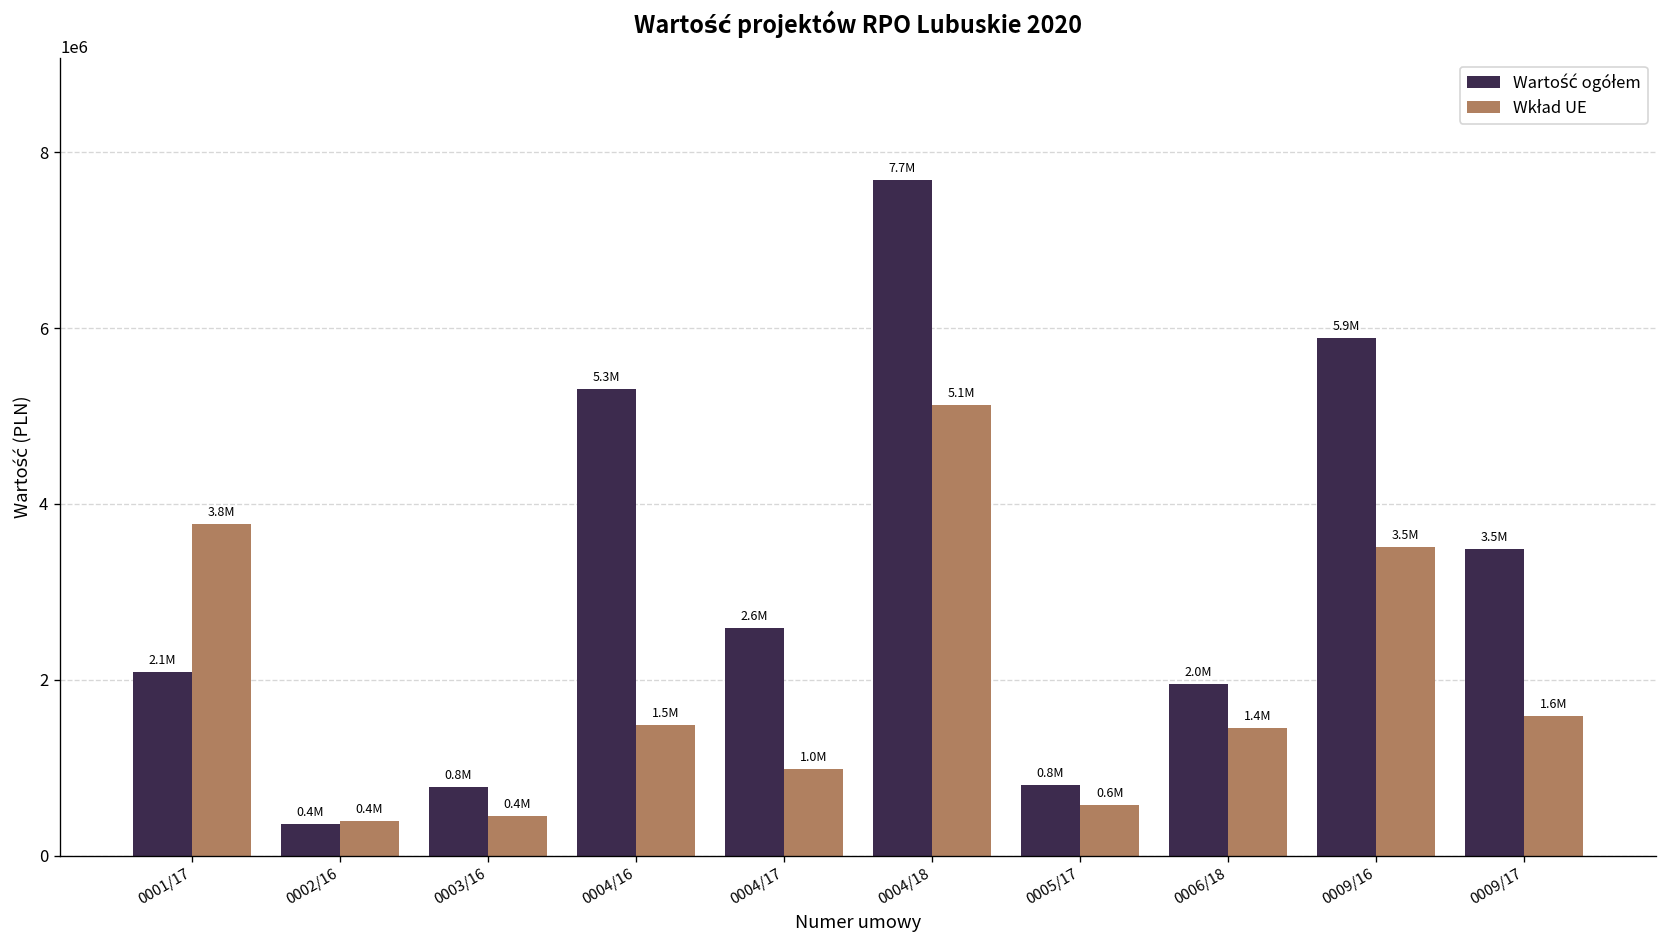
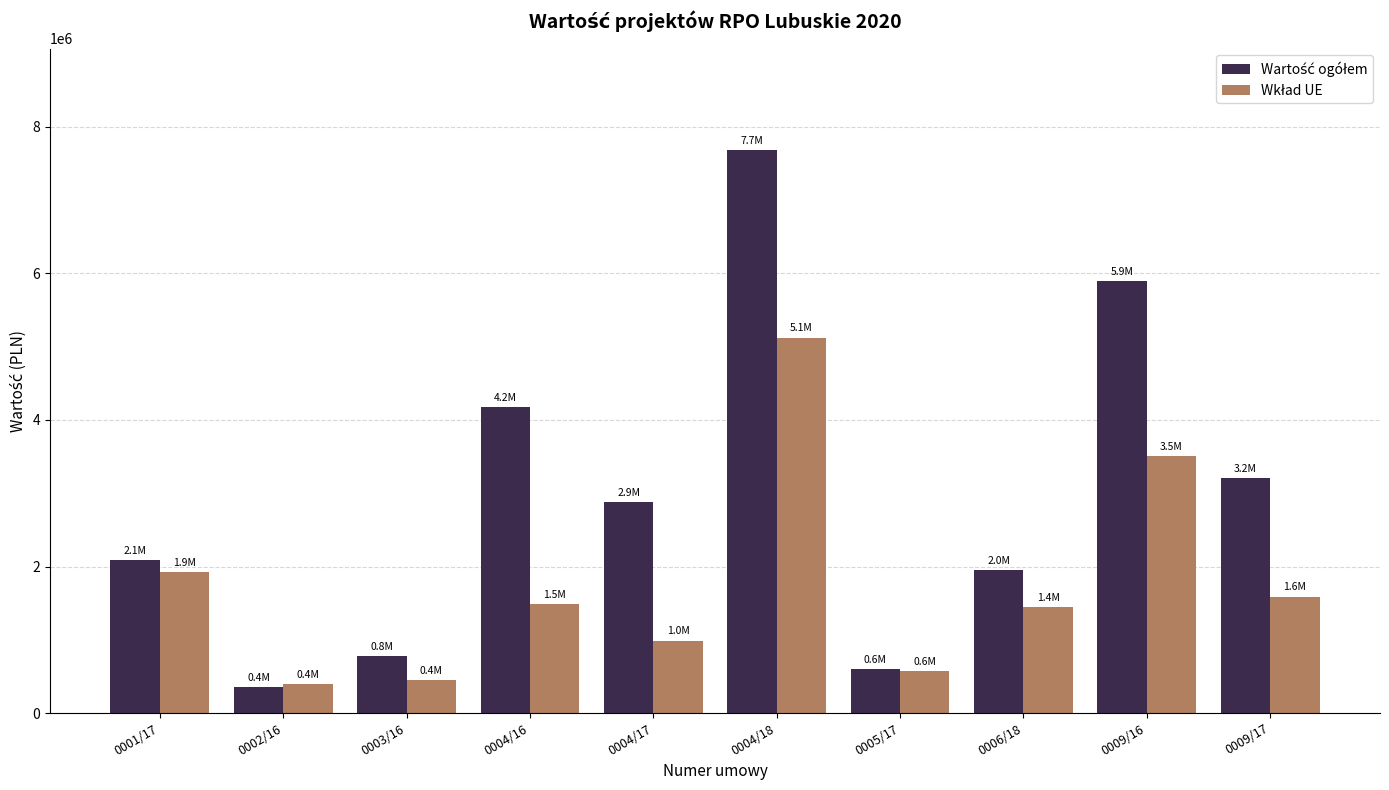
Wkład UE, 0001/17: 3.8M -> 1.9M
Wartość ogółem, 0004/16: 5.3M -> 4.2M
Wartość ogółem, 0004/17: 2.6M -> 2.9M
Wartość ogółem, 0005/17: 0.8M -> 0.6M
Wartość ogółem, 0009/17: 3.5M -> 3.2M
